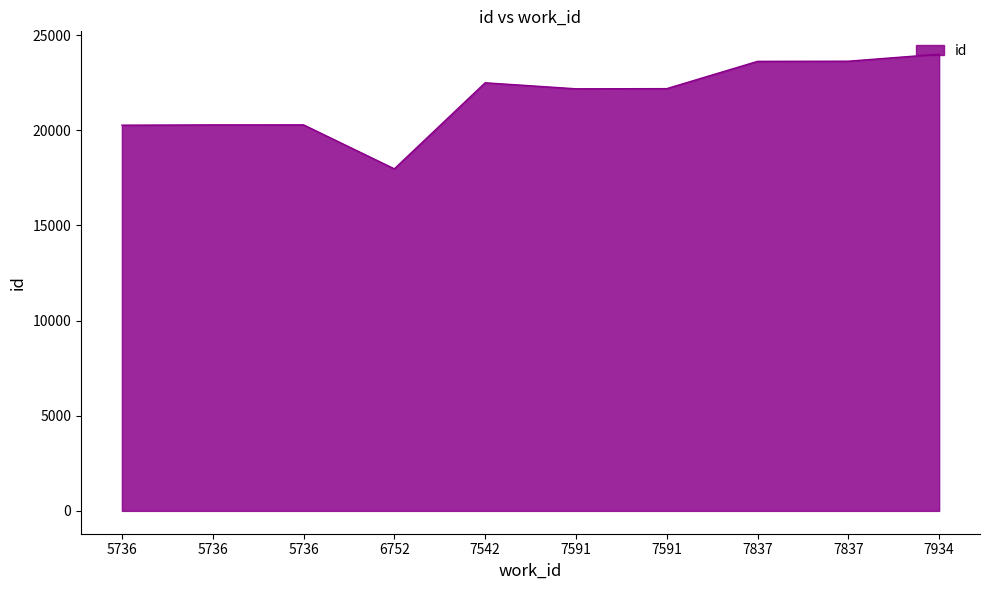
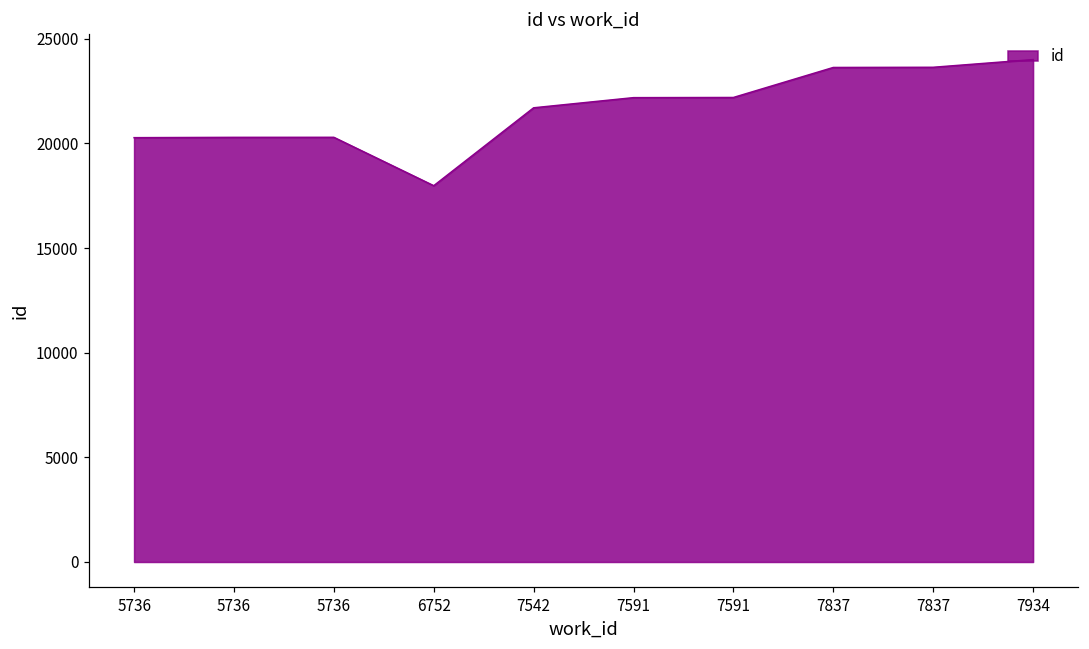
7542: 22500 -> 21700
